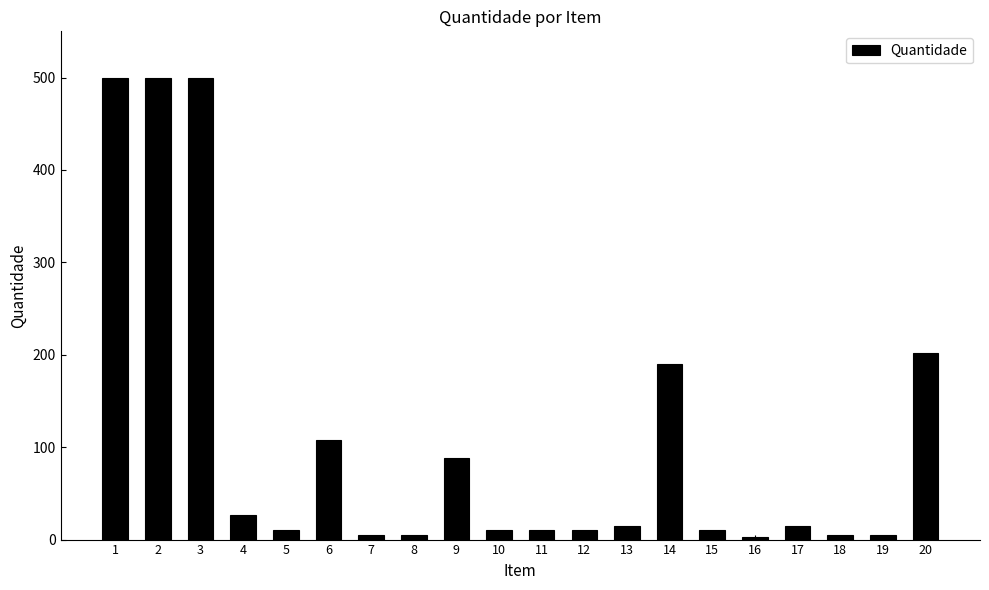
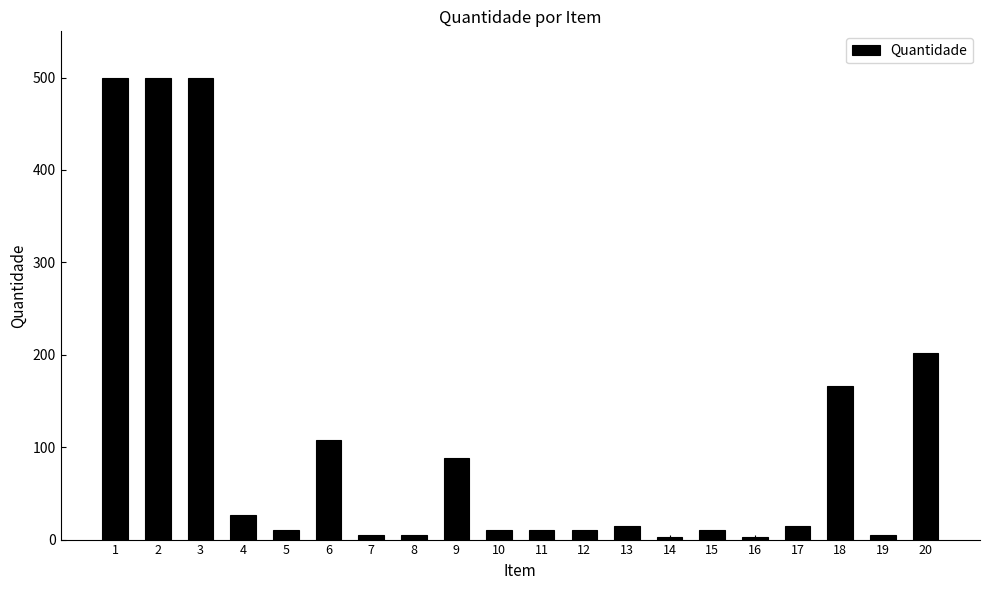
14: 190 -> 0
18: 10 -> 170
